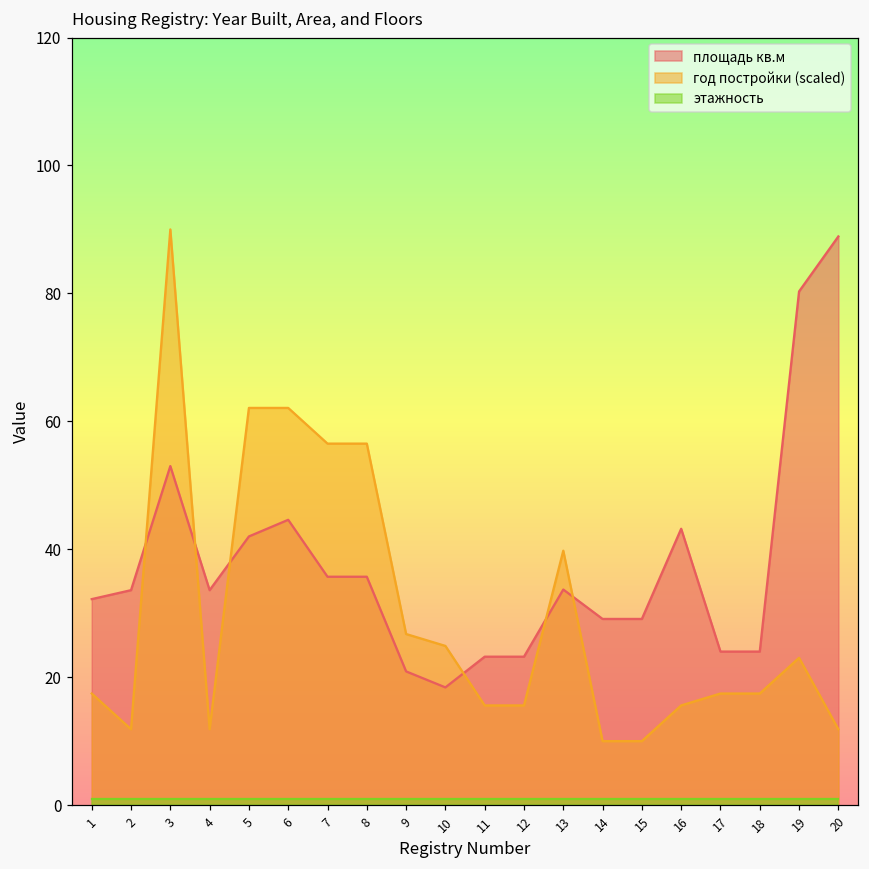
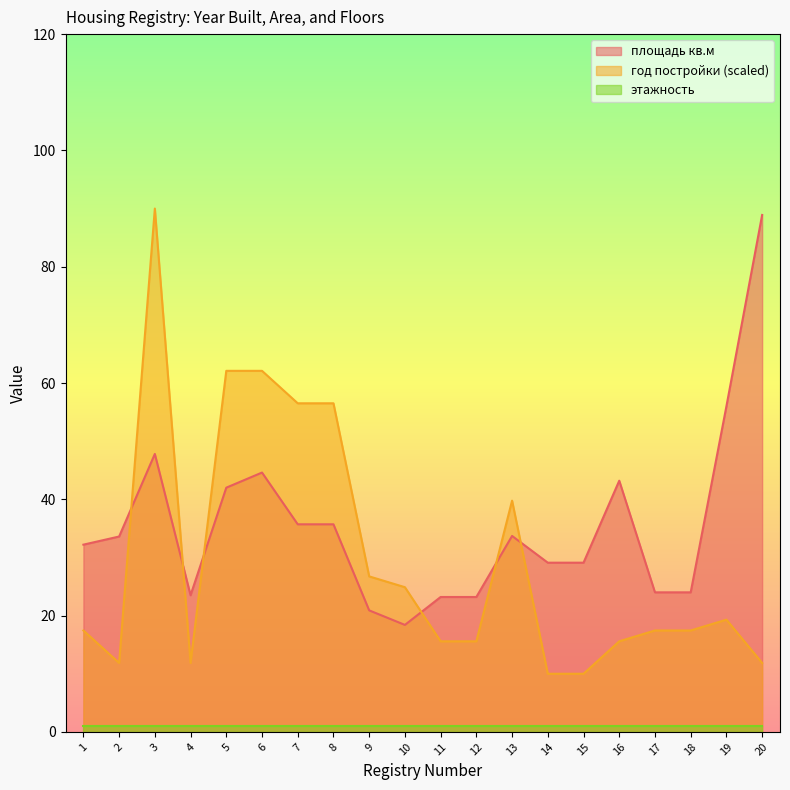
площадь кв.м, 3: 53 -> 48
площадь кв.м, 4: 34 -> 24
площадь кв.м, 19: 80 -> 56
год постройки (scaled), 19: 23 -> 19
